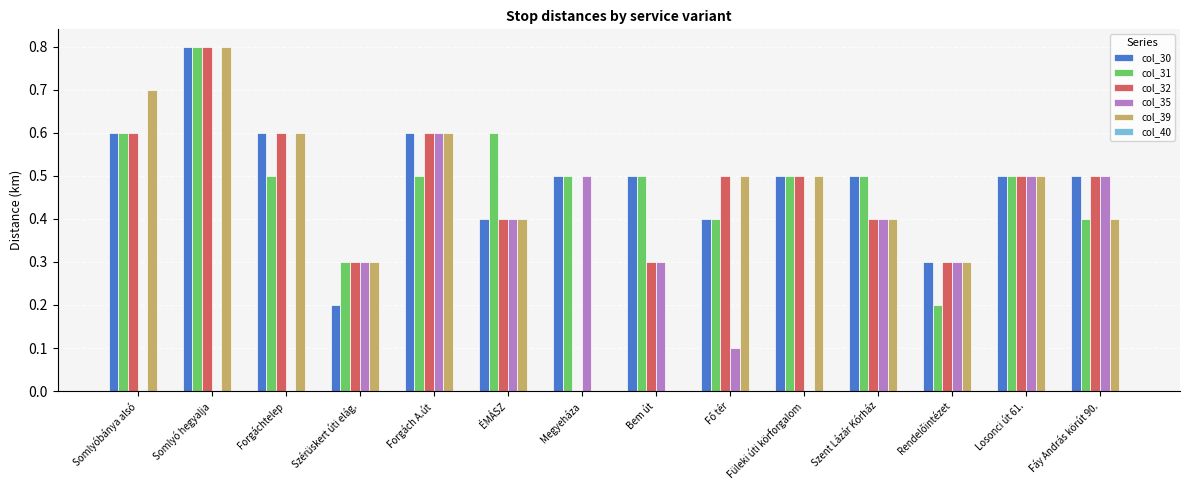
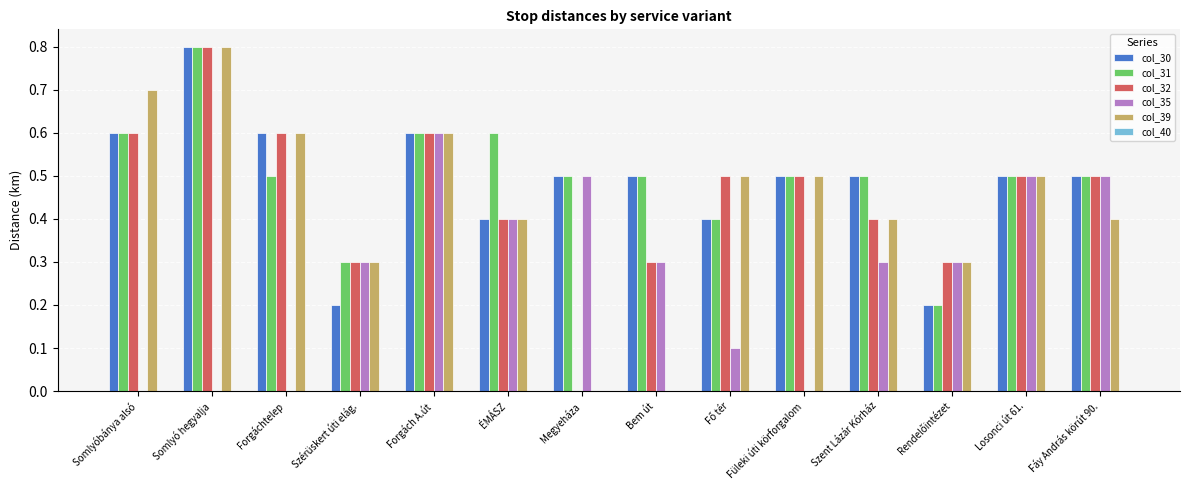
col_31, Forgách A.út: 0.5 -> 0.6
col_35, Szent Lázár Kórház: 0.4 -> 0.3
col_30, Rendelőintézet: 0.3 -> 0.2
col_31, Fáy András körút 90.: 0.4 -> 0.5
